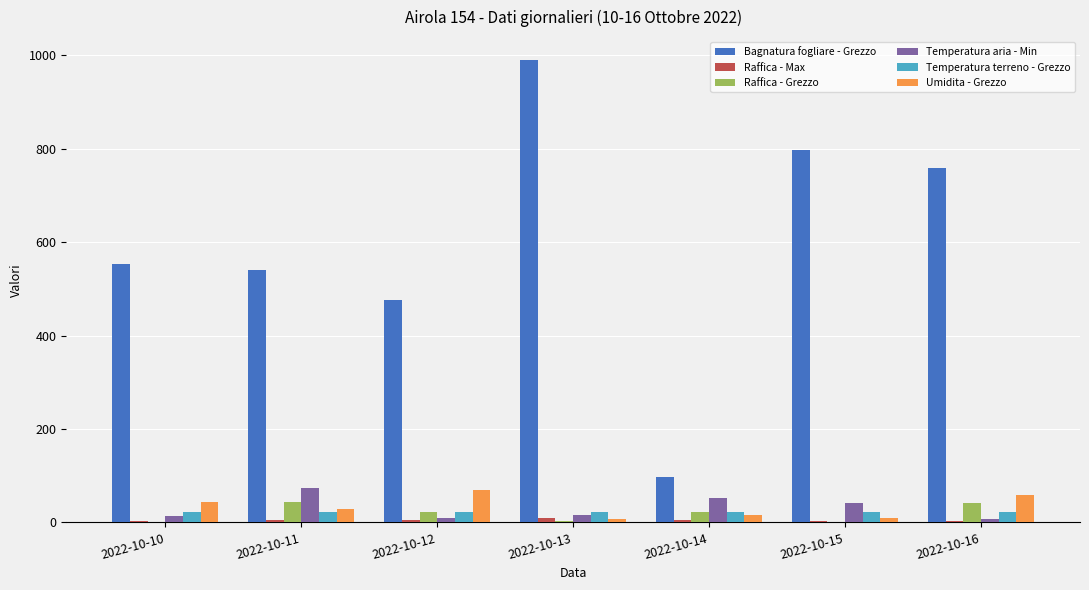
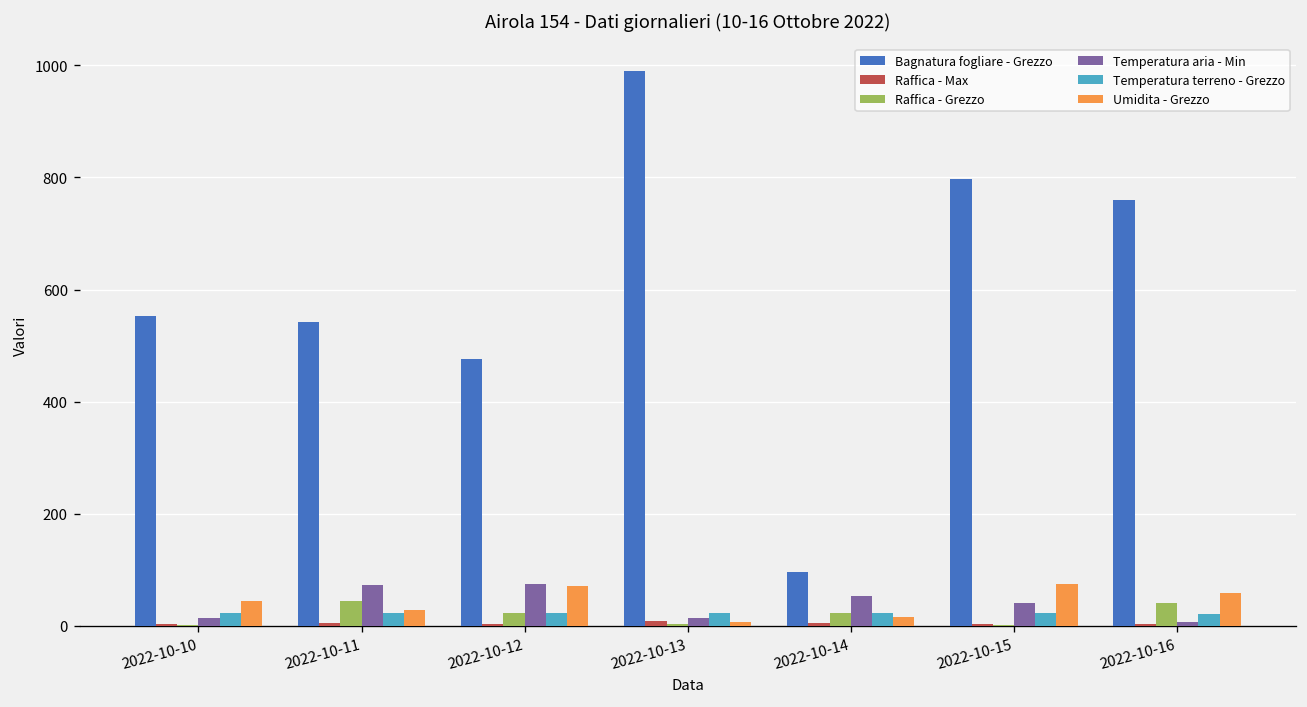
Temperatura aria - Min, 2022-10-12: 10 -> 70
Umidita - Grezzo, 2022-10-15: 10 -> 70
